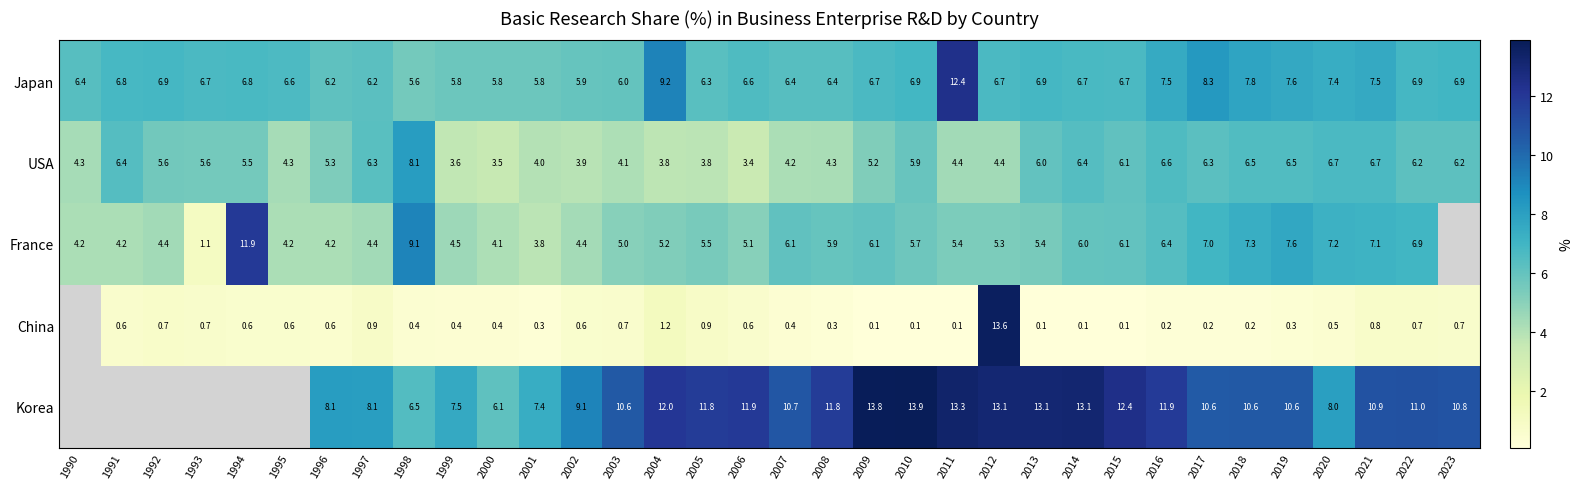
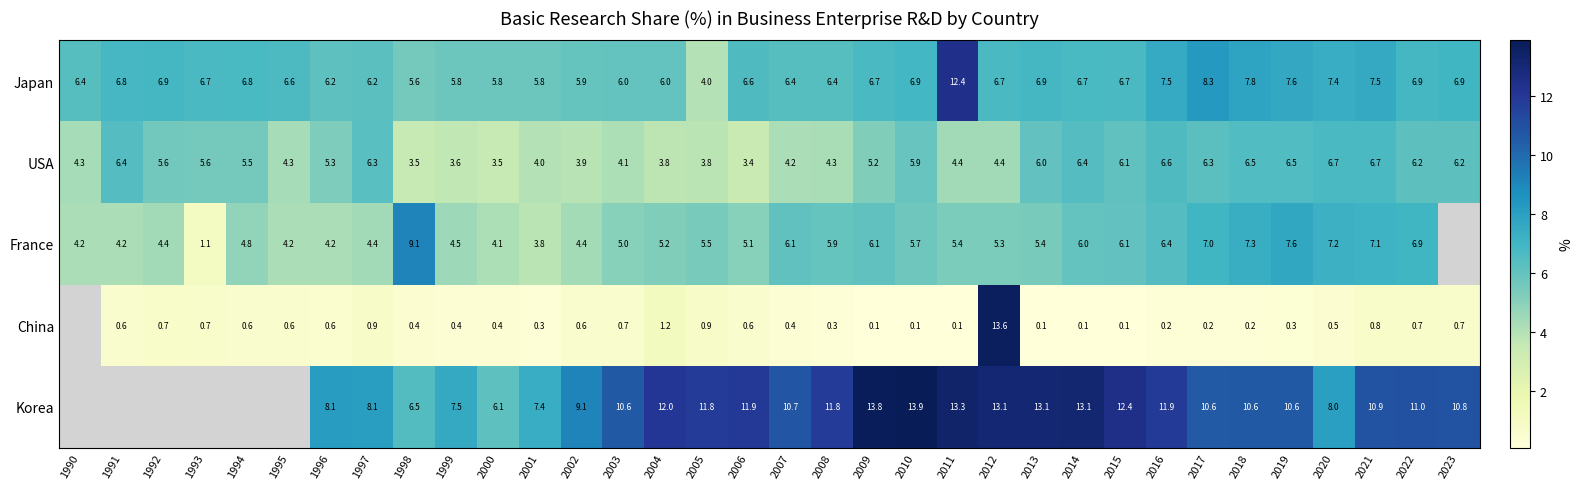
Japan, 2004: 9.2 -> 6.0
Japan, 2005: 6.3 -> 4.0
USA, 1998: 8.1 -> 3.5
France, 1994: 11.9 -> 4.8
